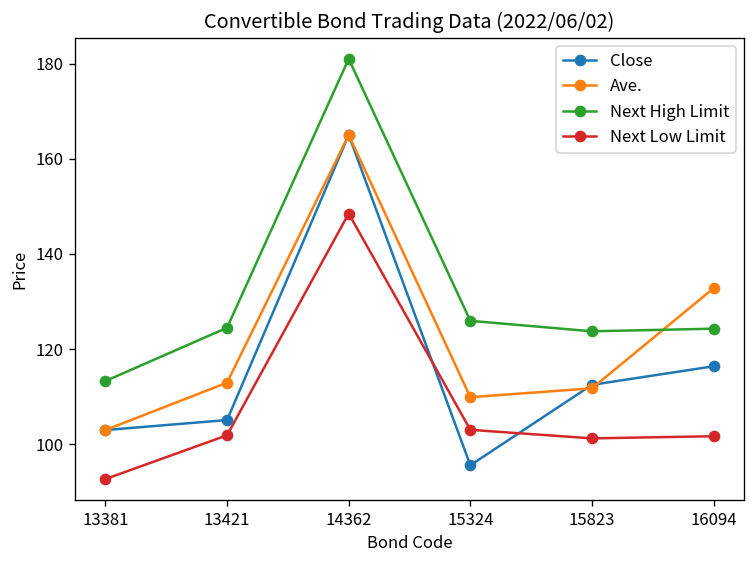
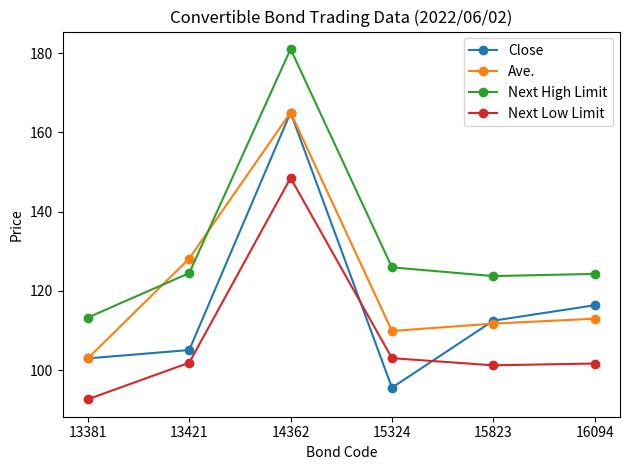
Ave., 13421: 113 -> 128
Ave., 16094: 133 -> 113
